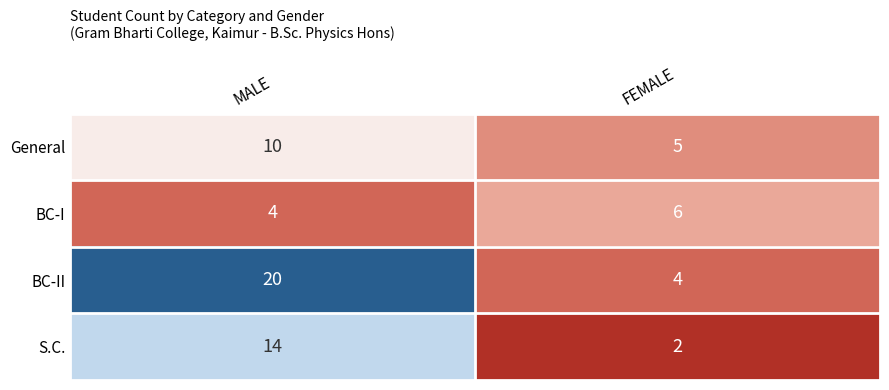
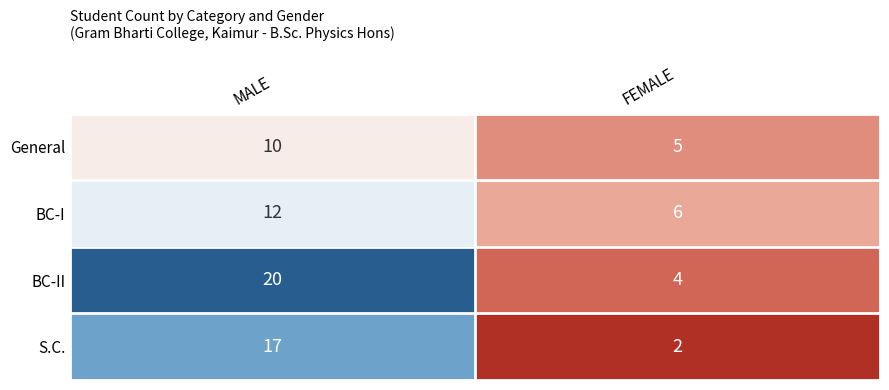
BC-I, MALE: 4 -> 12
S.C., MALE: 14 -> 17
